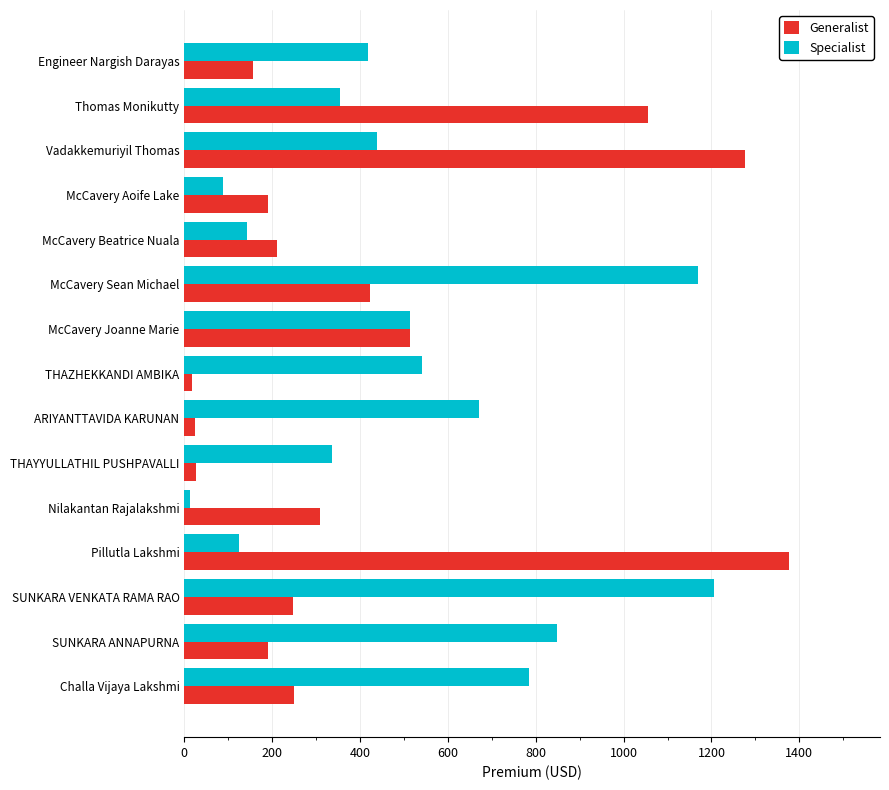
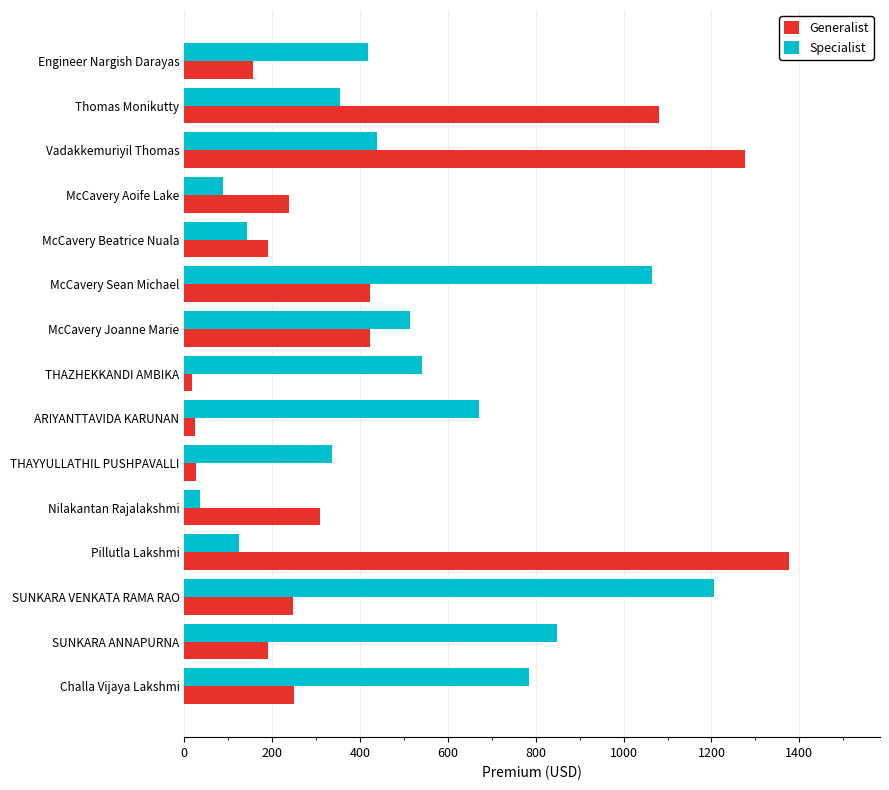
Generalist, Thomas Monikutty: 1060 -> 1080
Generalist, McCavery Aoife Lake: 190 -> 240
Generalist, McCavery Beatrice Nuala: 210 -> 190
Specialist, McCavery Sean Michael: 1170 -> 1060
Generalist, McCavery Joanne Marie: 510 -> 420
Specialist, Nilakantan Rajalakshmi: 10 -> 40
